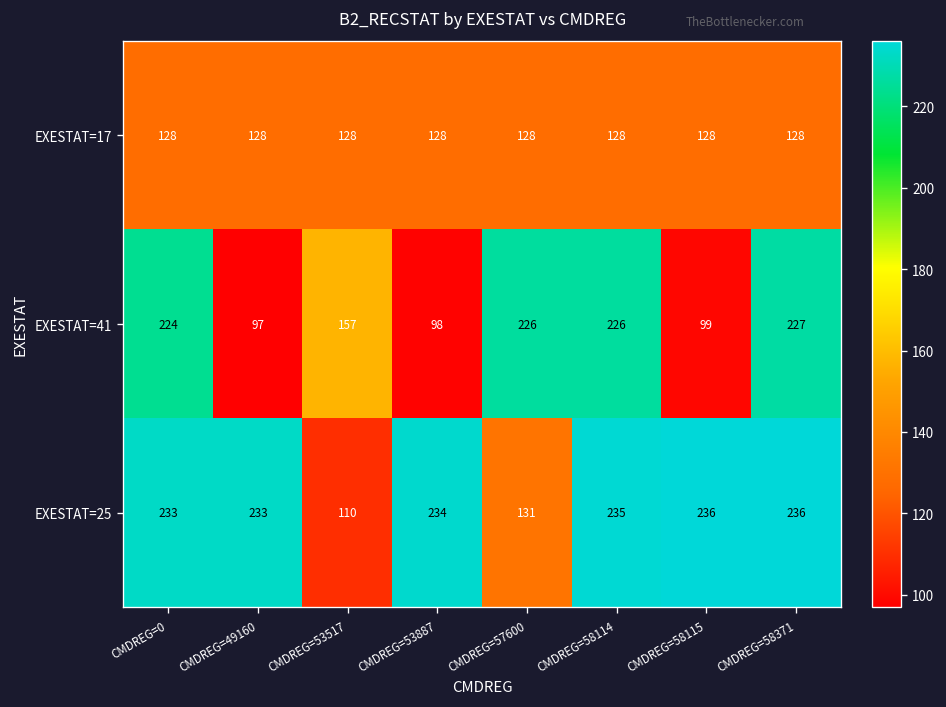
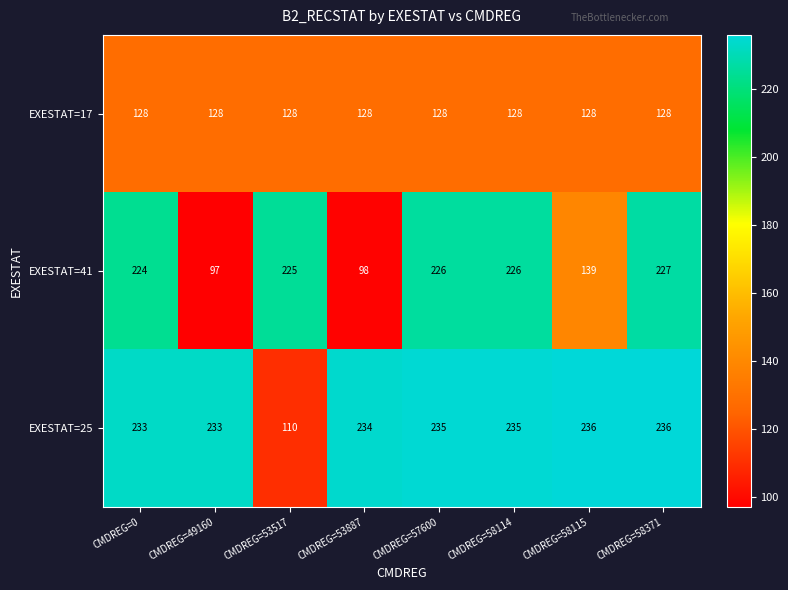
EXESTAT=41, CMDREG=53517: 157 -> 225
EXESTAT=41, CMDREG=58115: 99 -> 139
EXESTAT=25, CMDREG=57600: 131 -> 235
